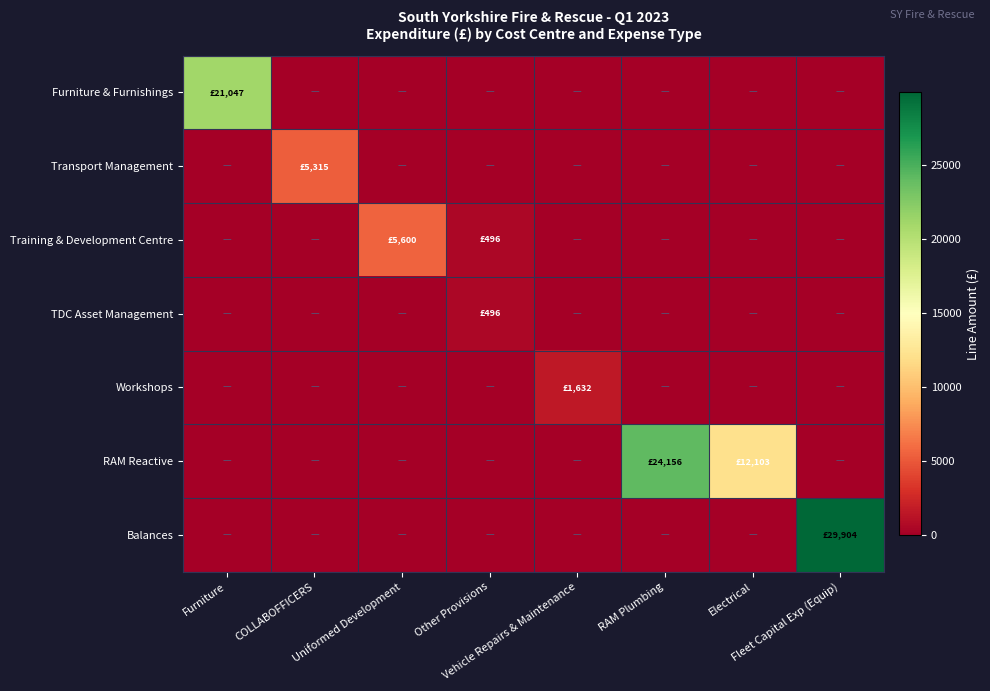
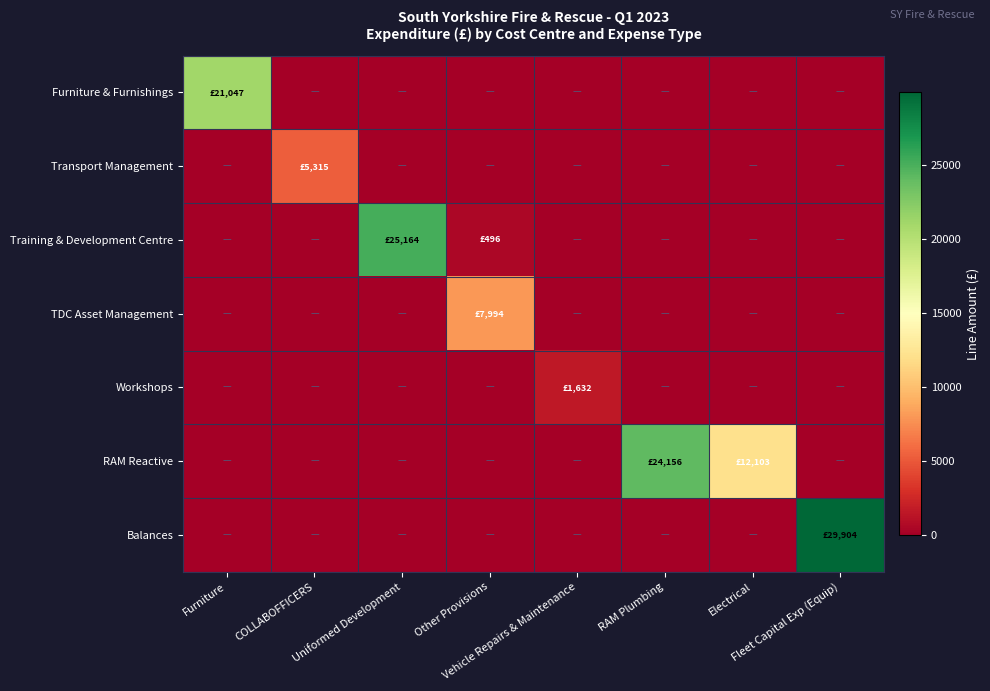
Training & Development Centre, Uniformed Development: £5,600 -> £25,164
TDC Asset Management, Other Provisions: £496 -> £7,994
